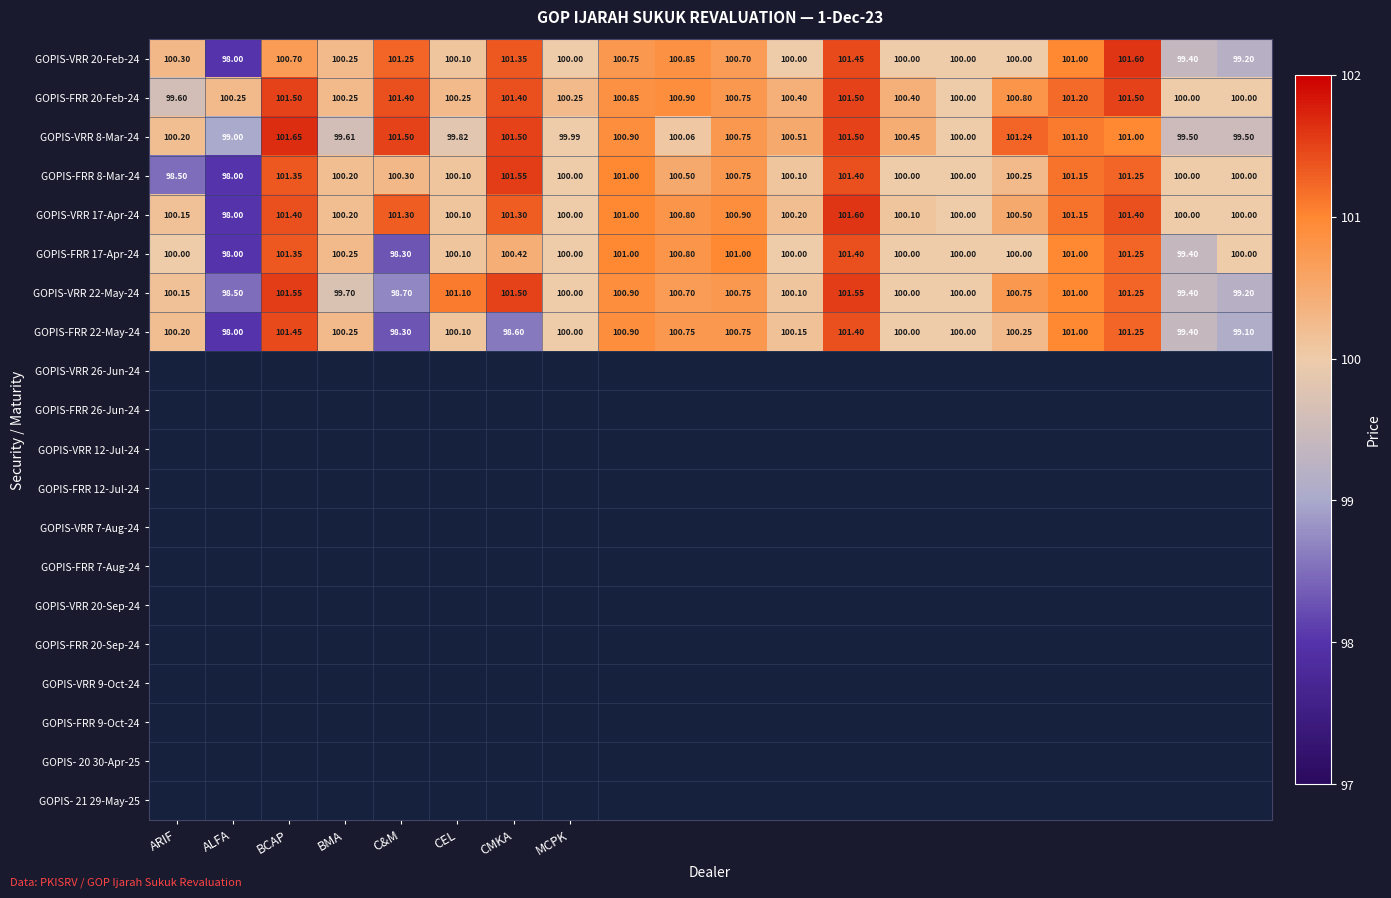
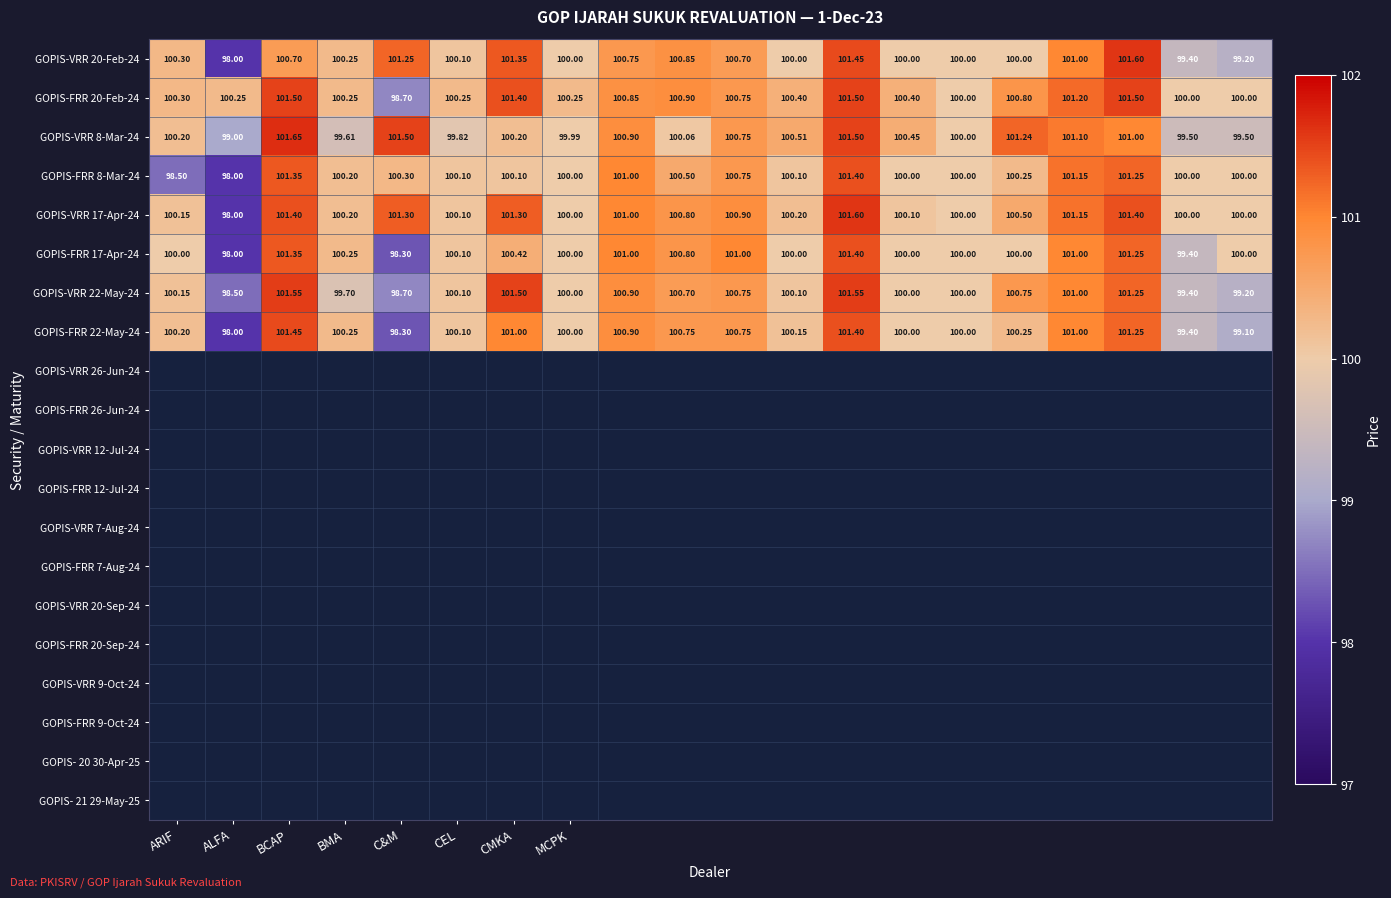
GOPIS-FRR 20-Feb-24, ARIF: 99.60 -> 100.30
GOPIS-FRR 20-Feb-24, C&M: 101.40 -> 98.70
GOPIS-VRR 8-Mar-24, CMKA: 101.50 -> 100.20
GOPIS-FRR 8-Mar-24, CMKA: 101.55 -> 100.10
GOPIS-VRR 22-May-24, CEL: 101.10 -> 100.10
GOPIS-FRR 22-May-24, CMKA: 98.60 -> 101.00
